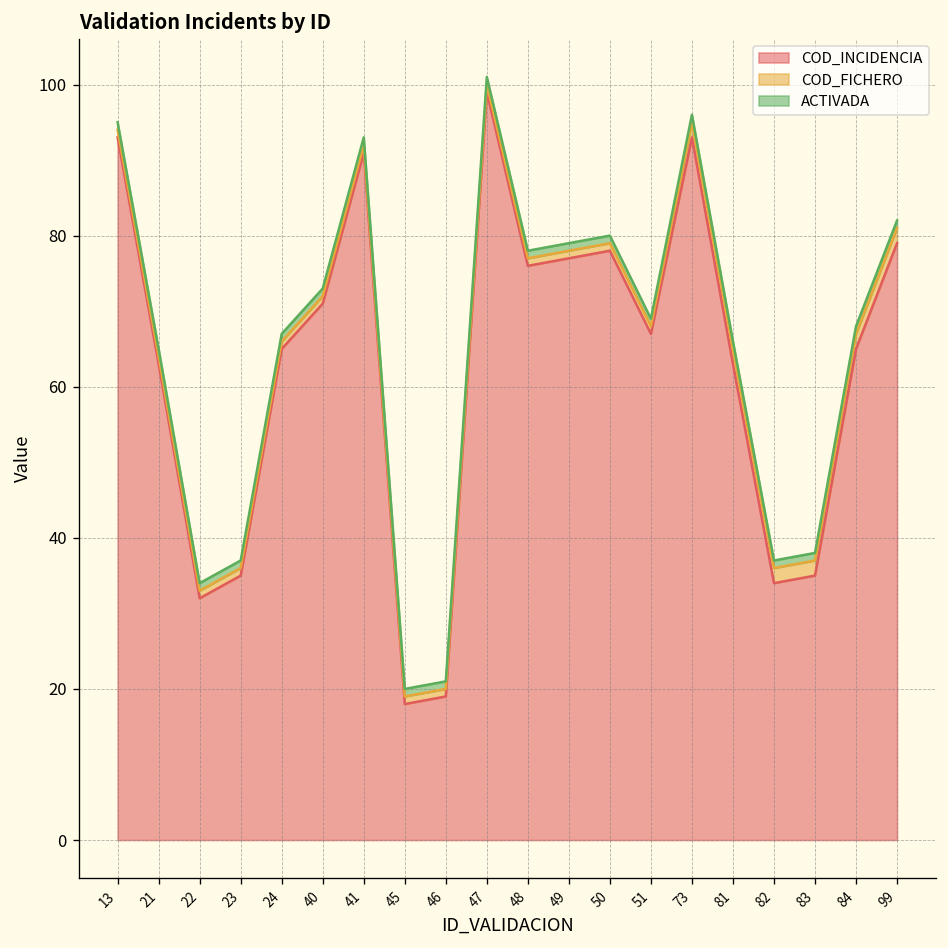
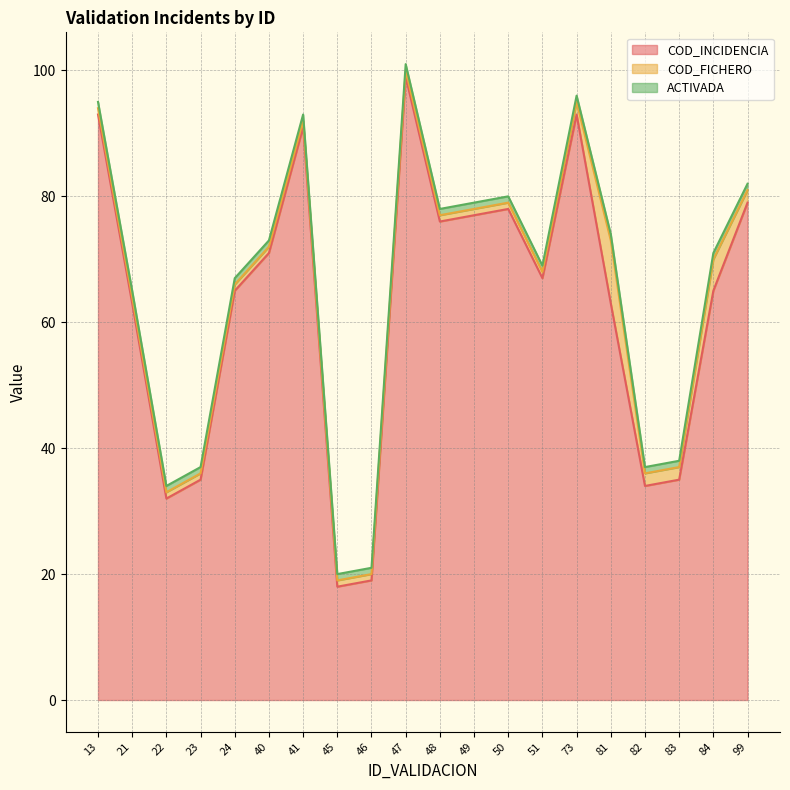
COD_FICHERO, 81: 2 -> 10
COD_FICHERO, 84: 2 -> 5
